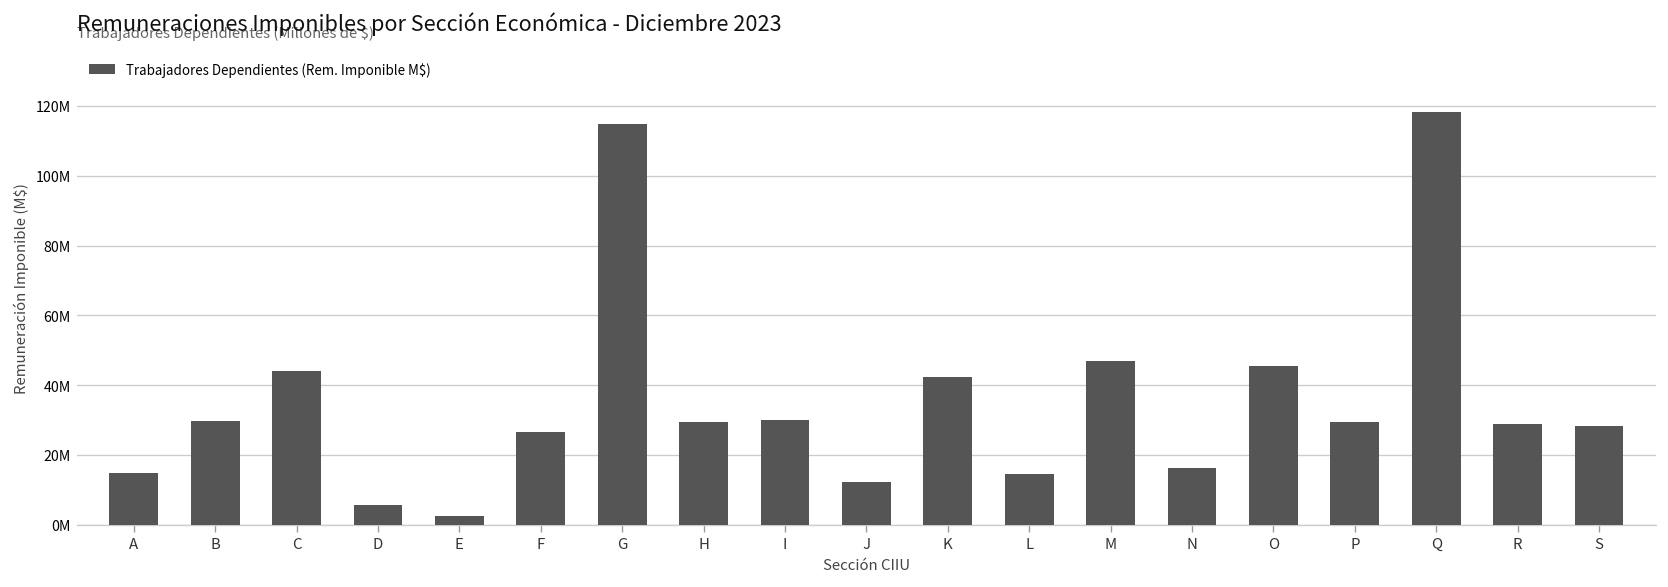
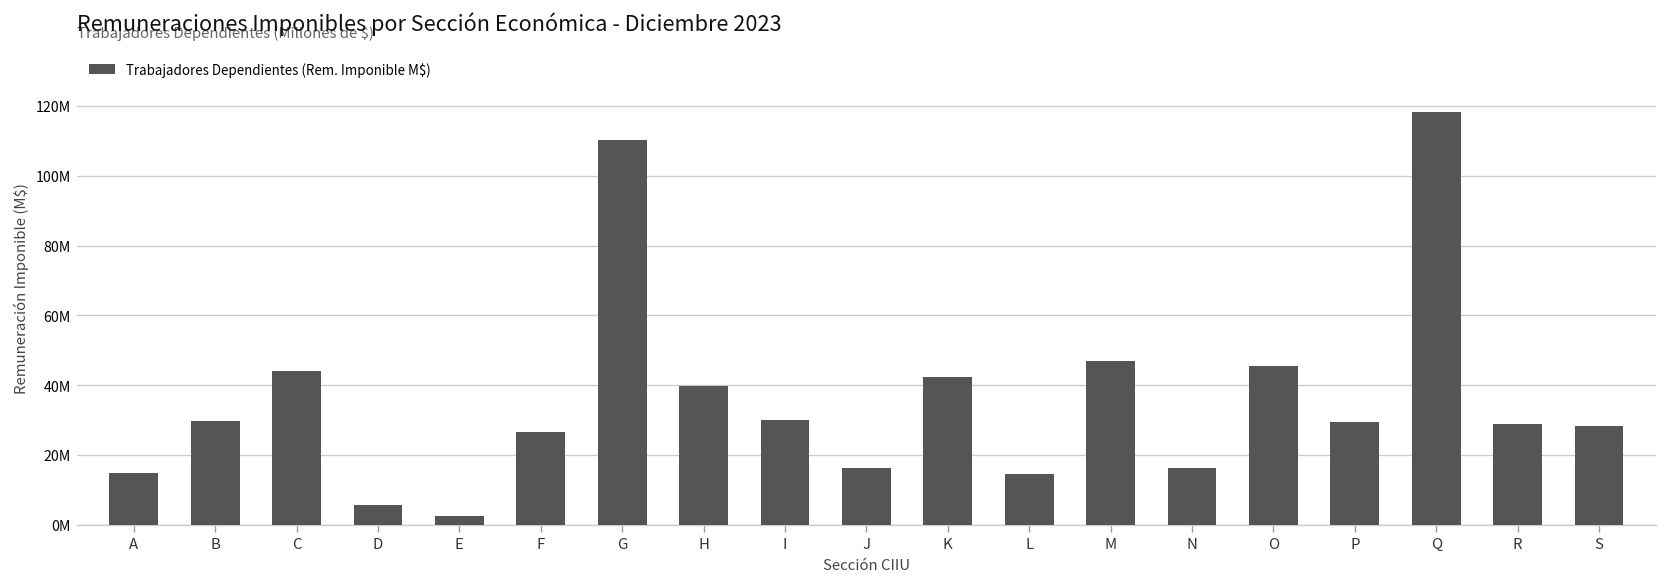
G: 115000000 -> 110000000
H: 29000000 -> 40000000
J: 12000000 -> 16000000
